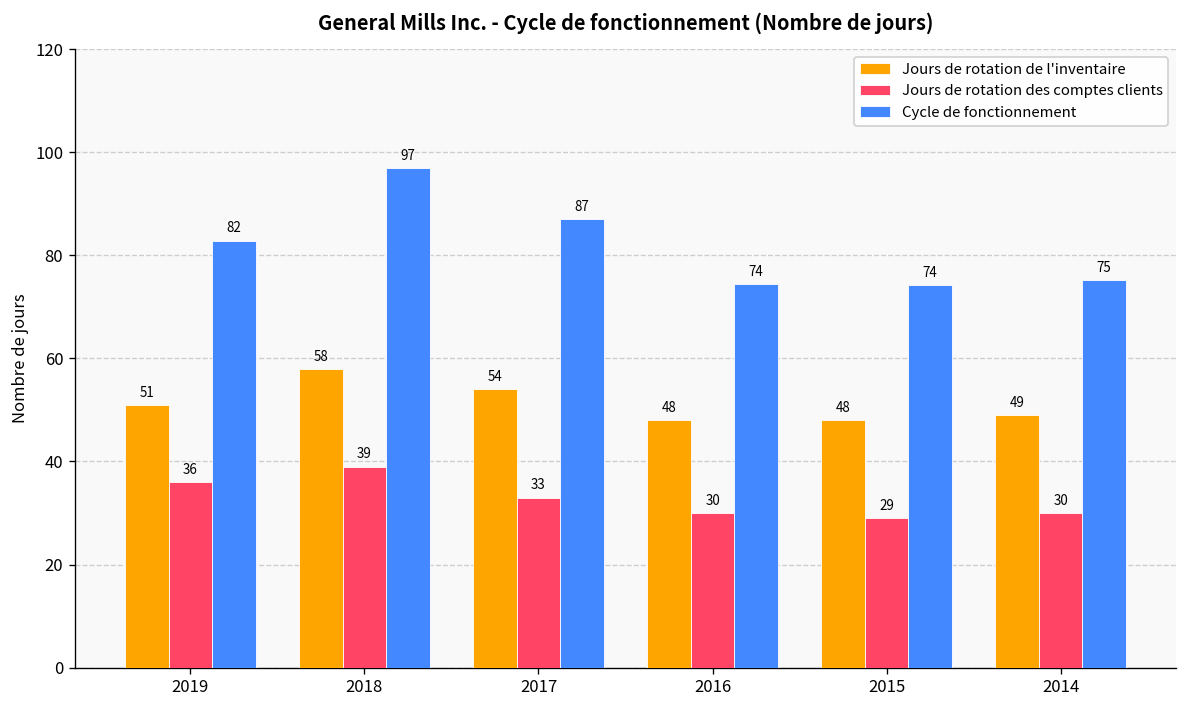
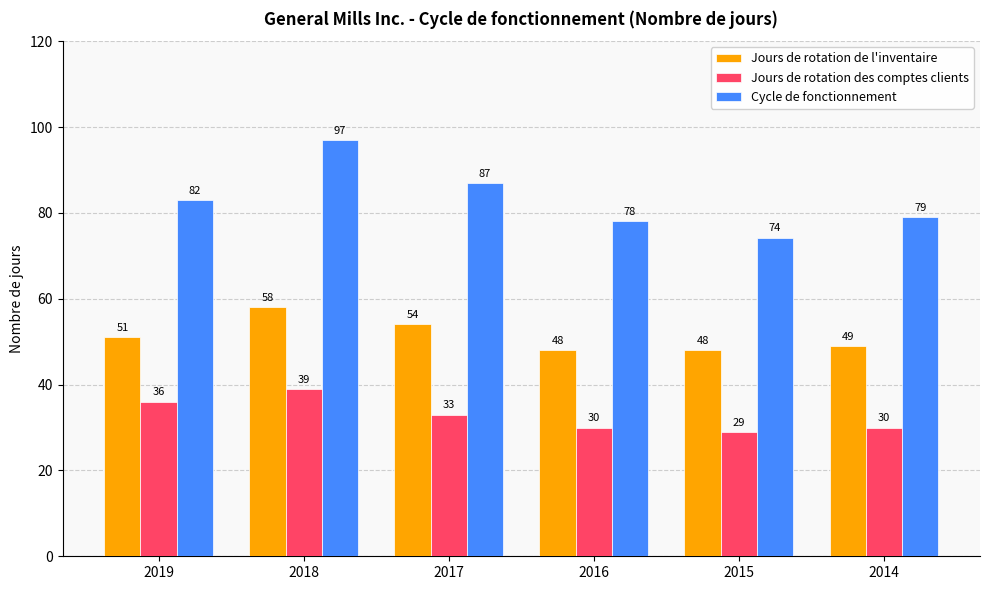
Cycle de fonctionnement, 2016: 74 -> 78
Cycle de fonctionnement, 2014: 75 -> 79
